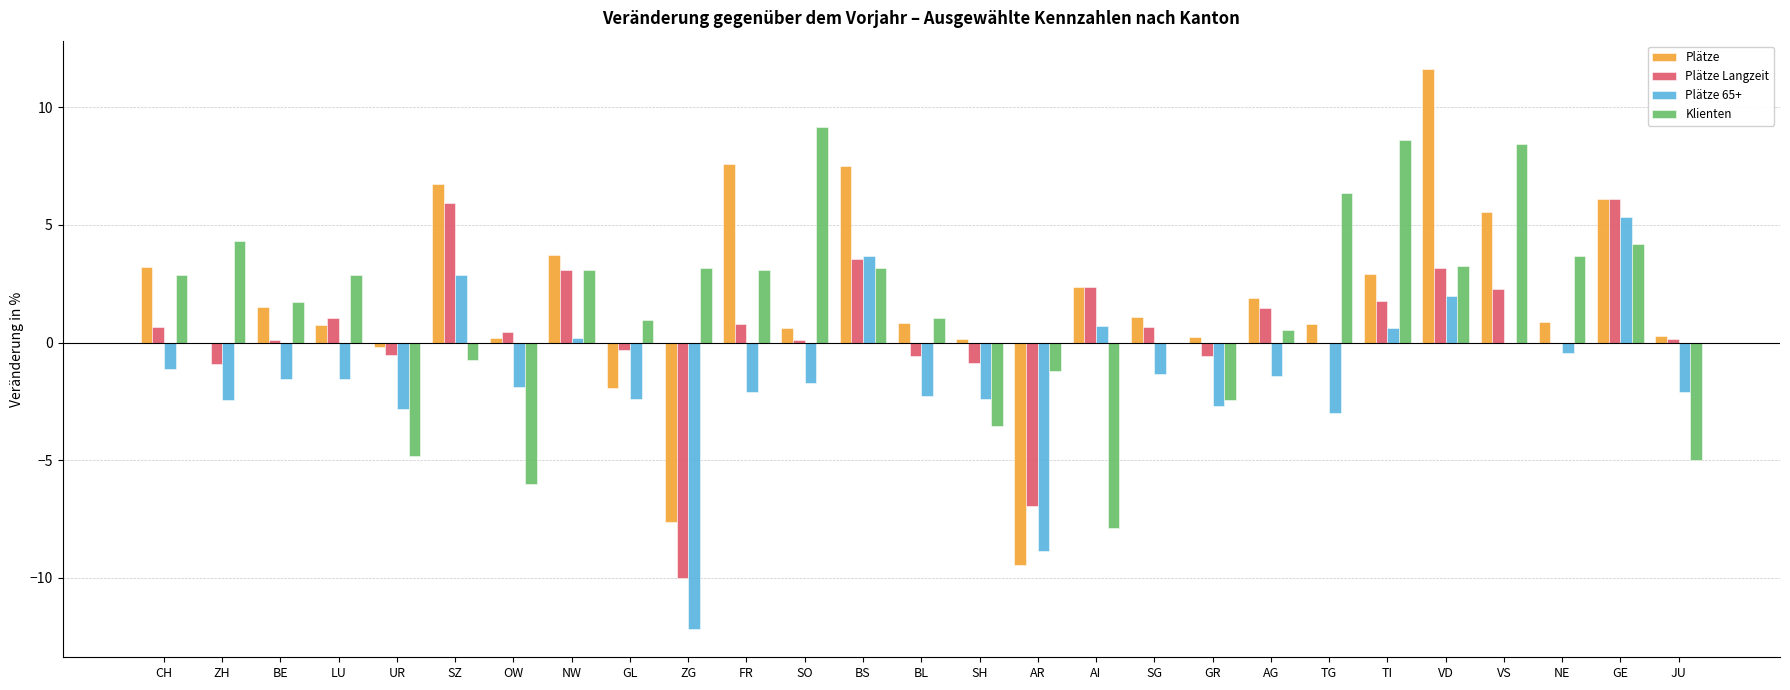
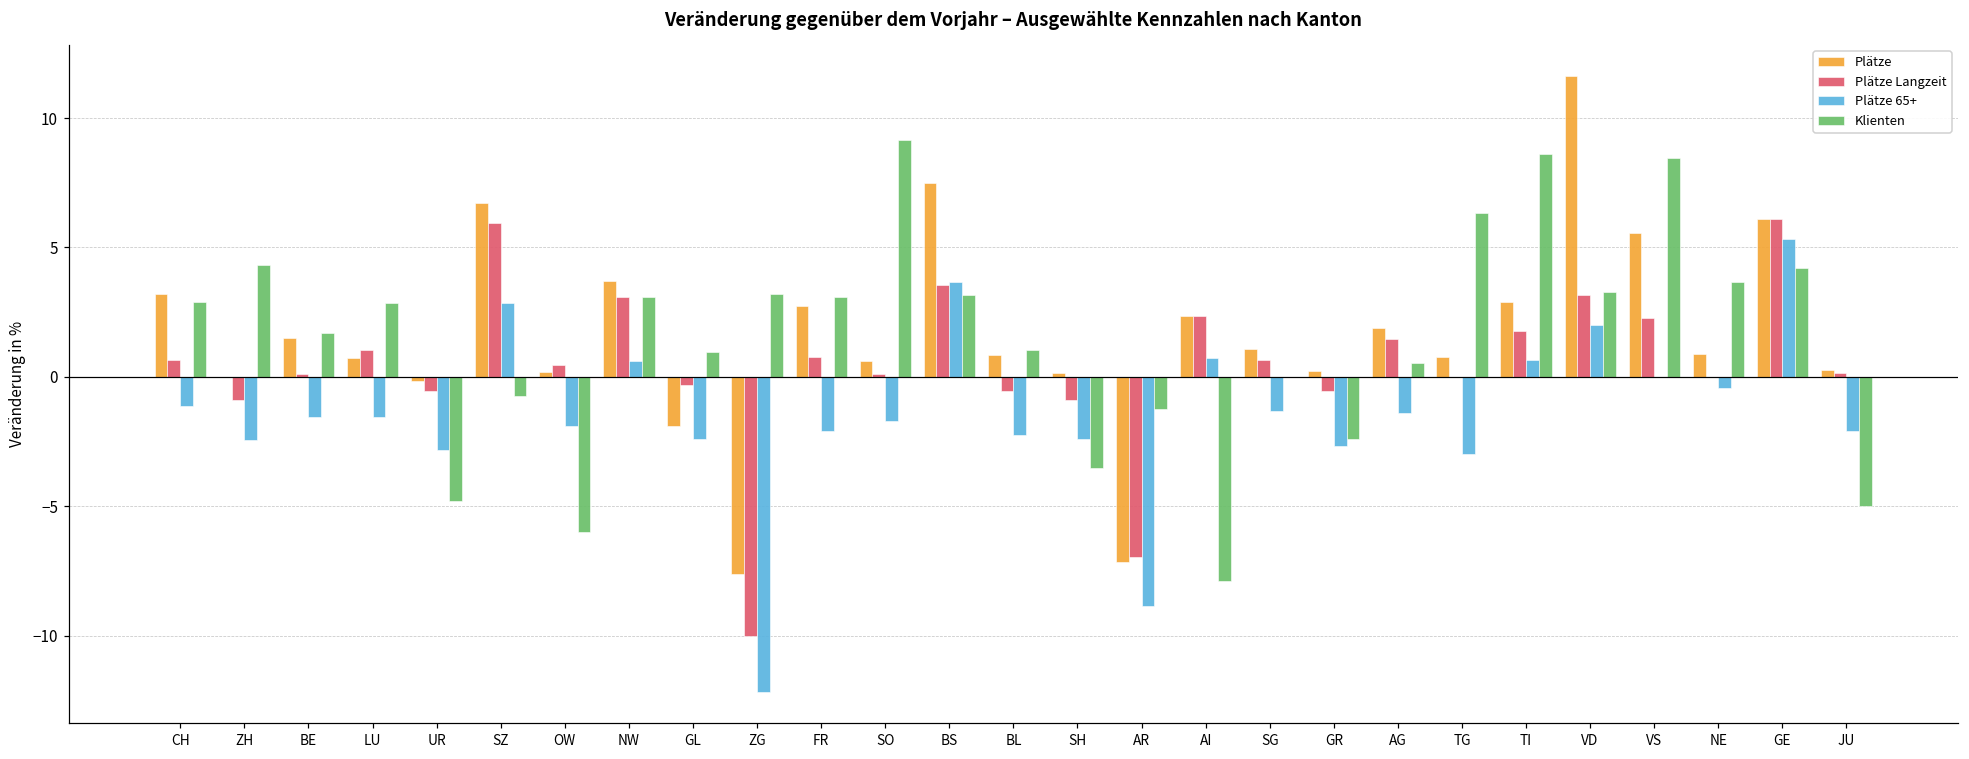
Plätze 65+, NW: 0.2 -> 0.6
Plätze, FR: 7.6 -> 2.7
Plätze, AR: -9.4 -> -7.1
